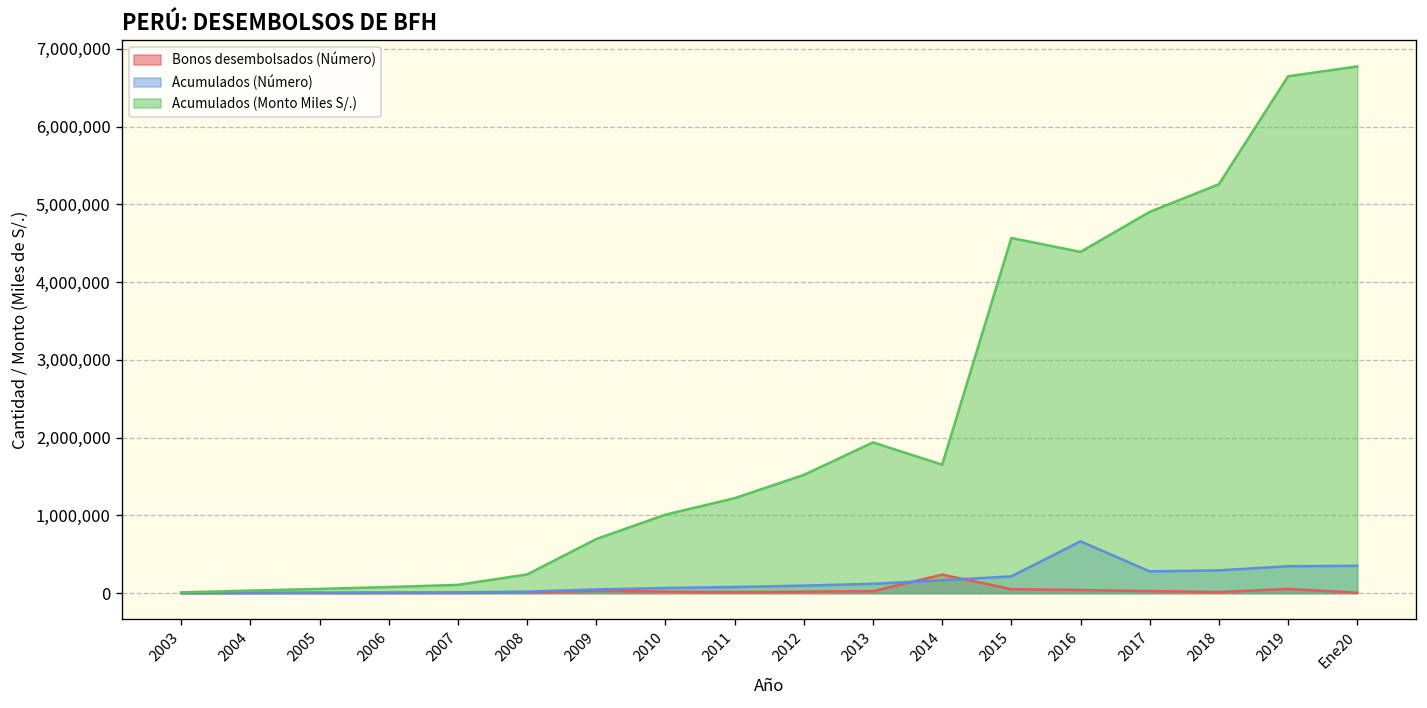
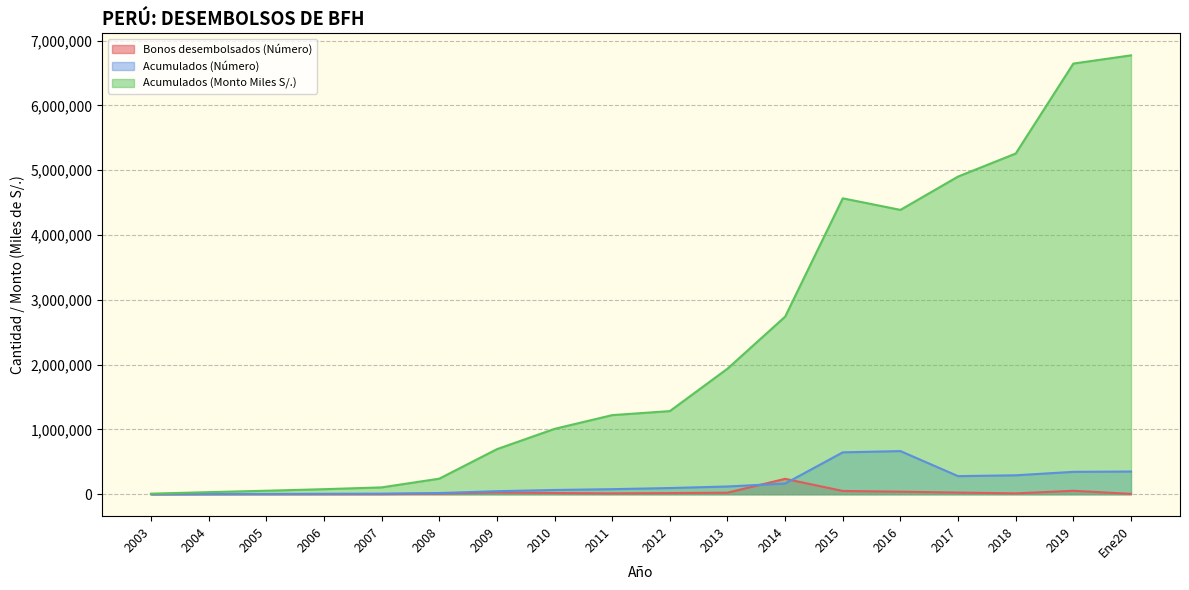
Acumulados (Monto Miles S/.), 2012: 1,500,000 -> 1,300,000
Acumulados (Monto Miles S/.), 2014: 1,700,000 -> 2,700,000
Acumulados (Número), 2015: 200,000 -> 600,000
